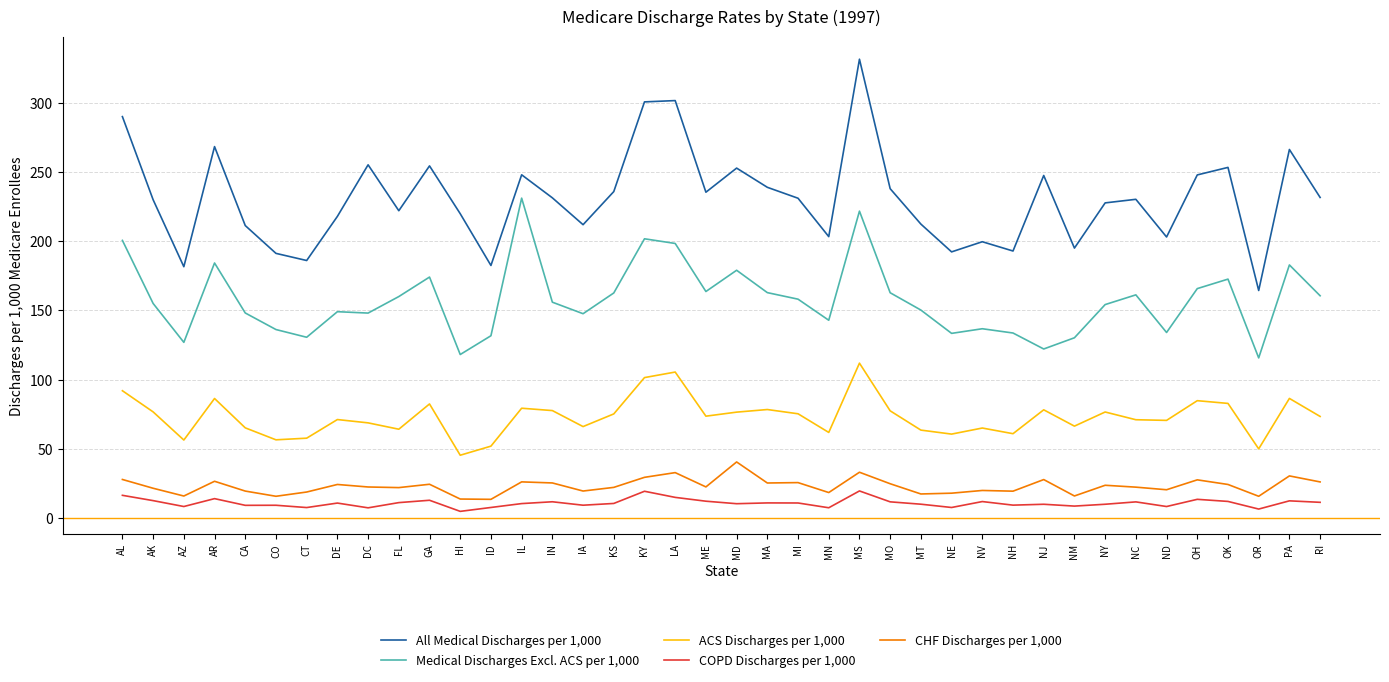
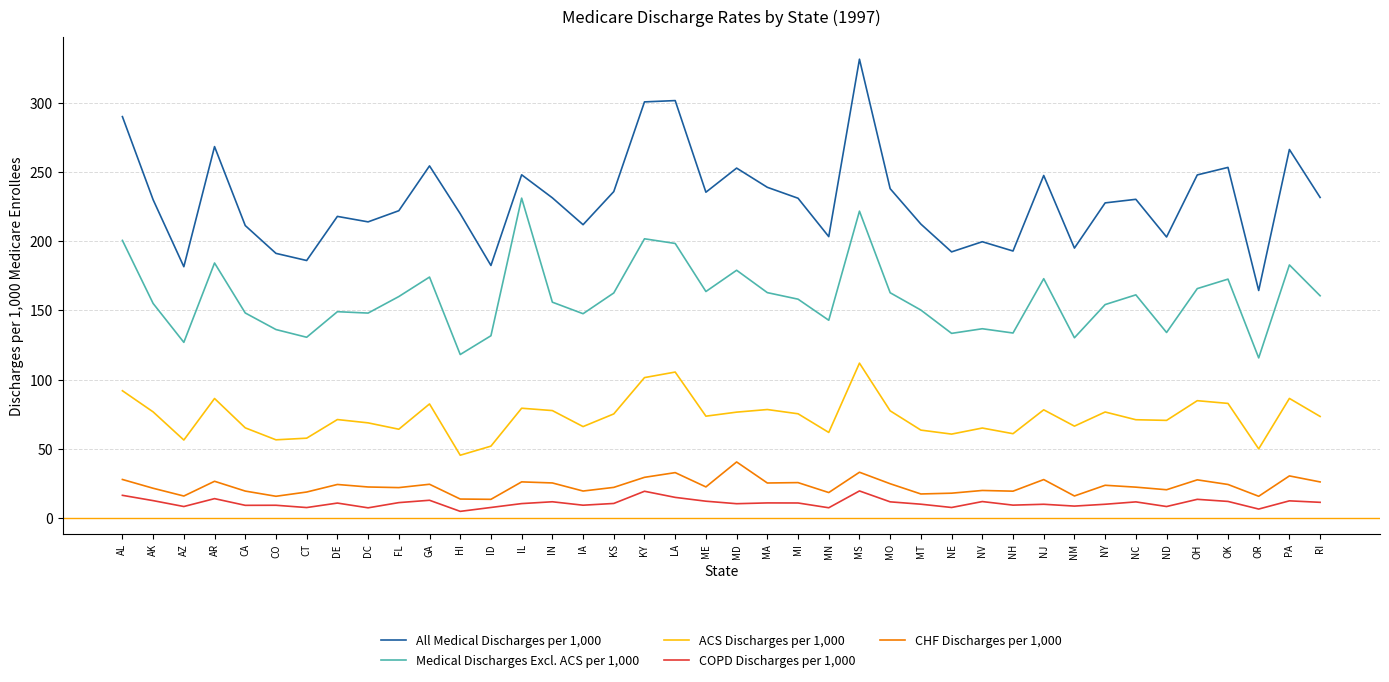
All Medical Discharges per 1,000, DC: 256 -> 214
Medical Discharges Excl. ACS per 1,000, NJ: 122 -> 173
